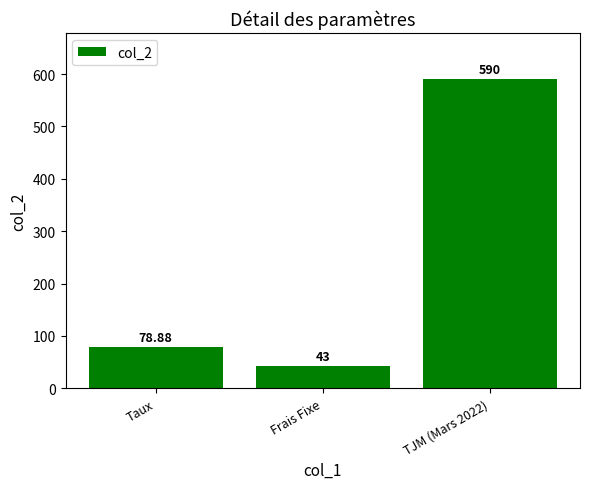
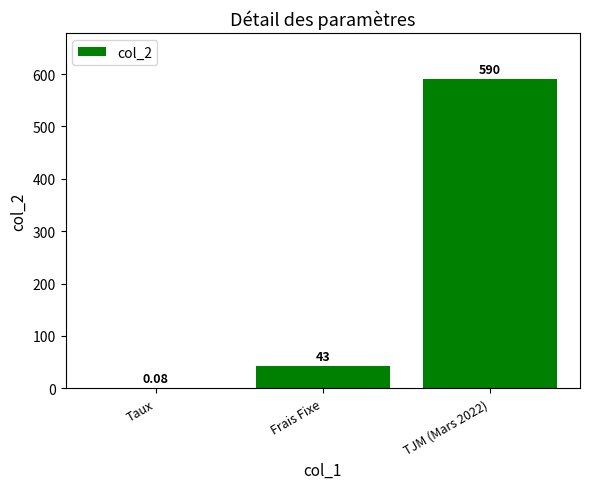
Taux: 78.88 -> 0.08
